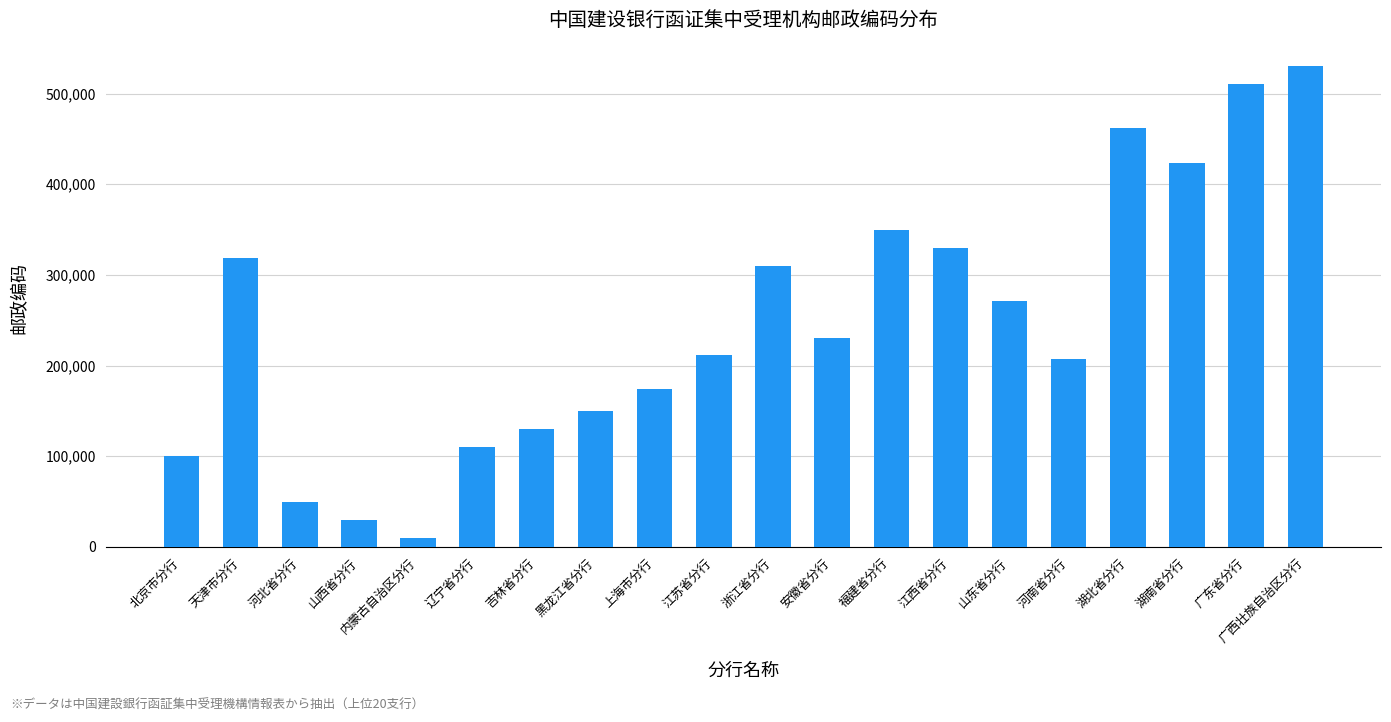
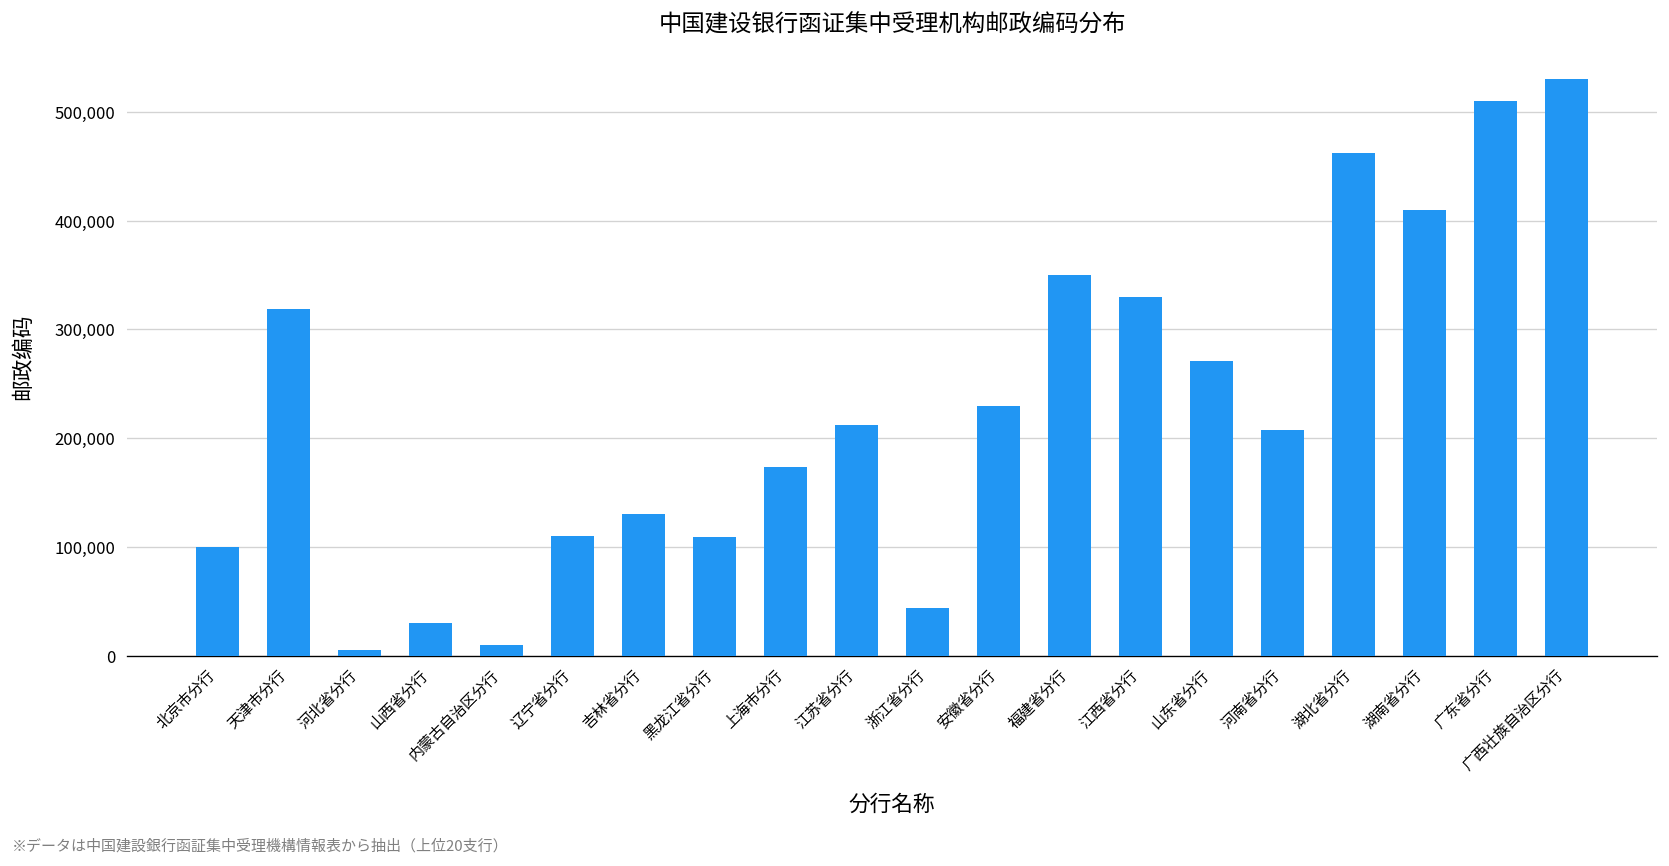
河北省分行: 50,000 -> 10,000
黑龙江省分行: 150,000 -> 110,000
浙江省分行: 310,000 -> 40,000
湖南省分行: 420,000 -> 410,000
